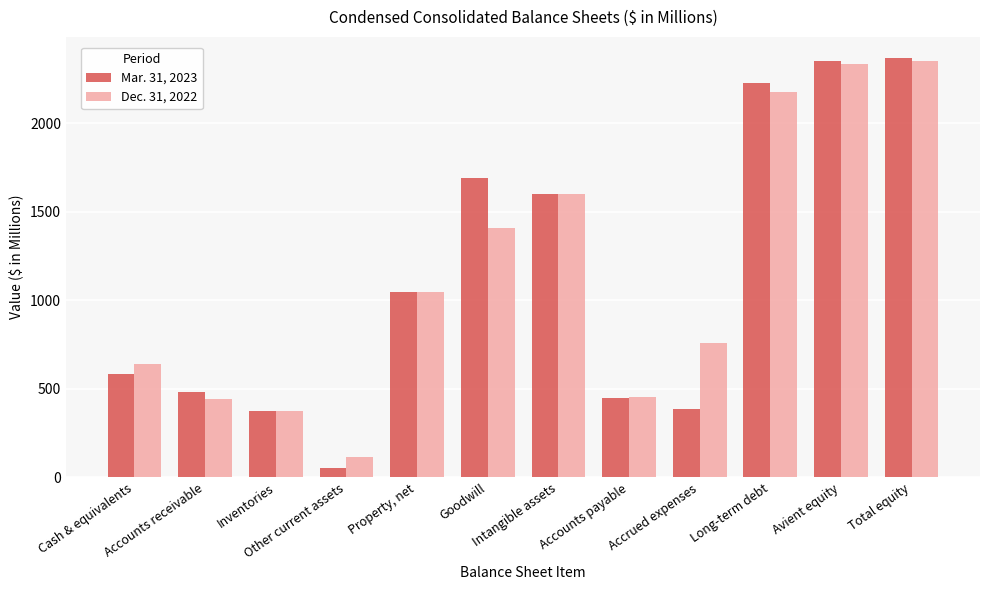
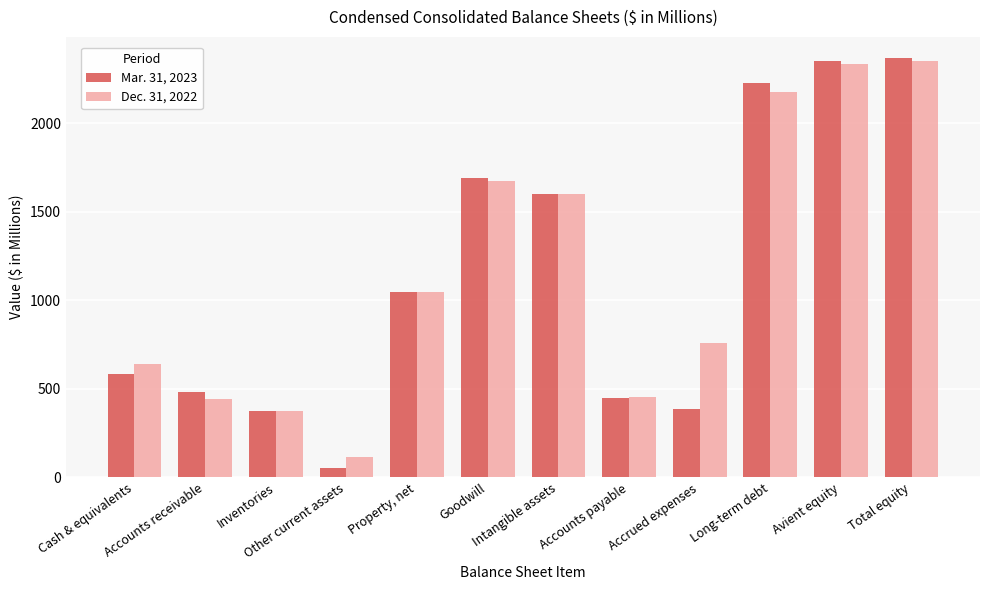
Dec. 31, 2022, Goodwill: 1410 -> 1670
